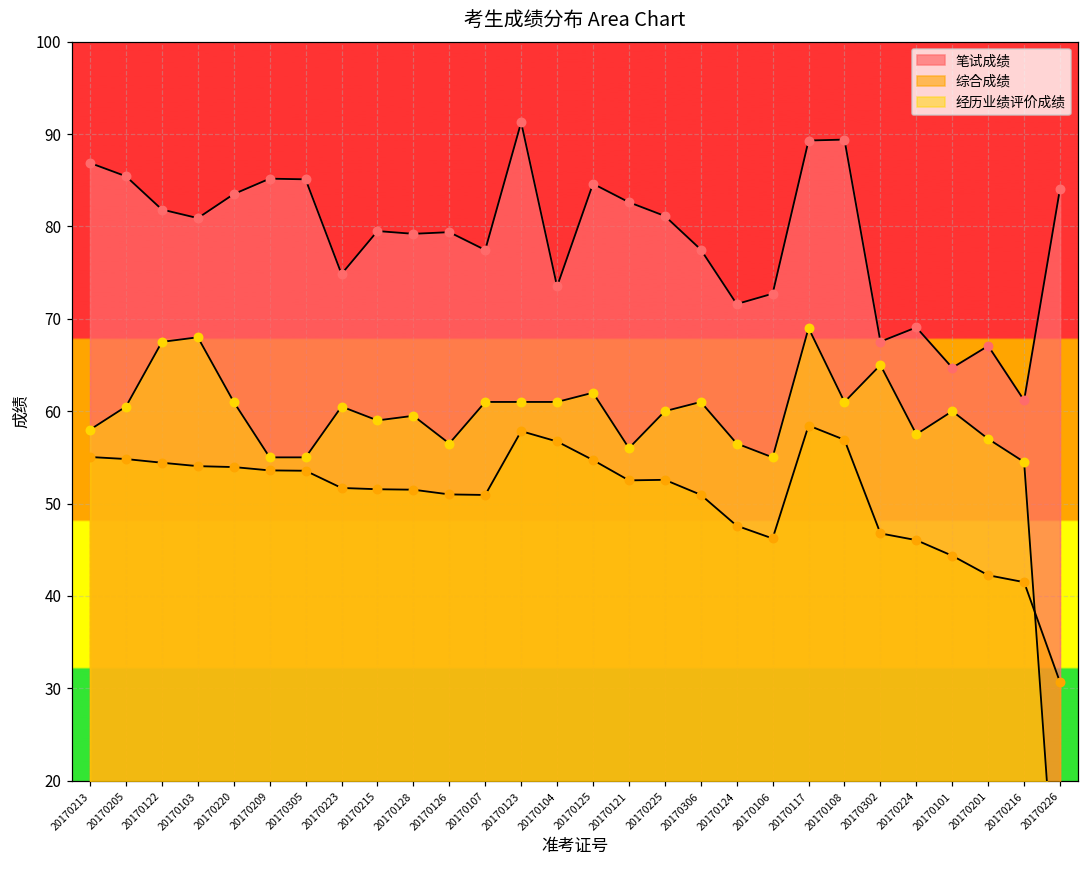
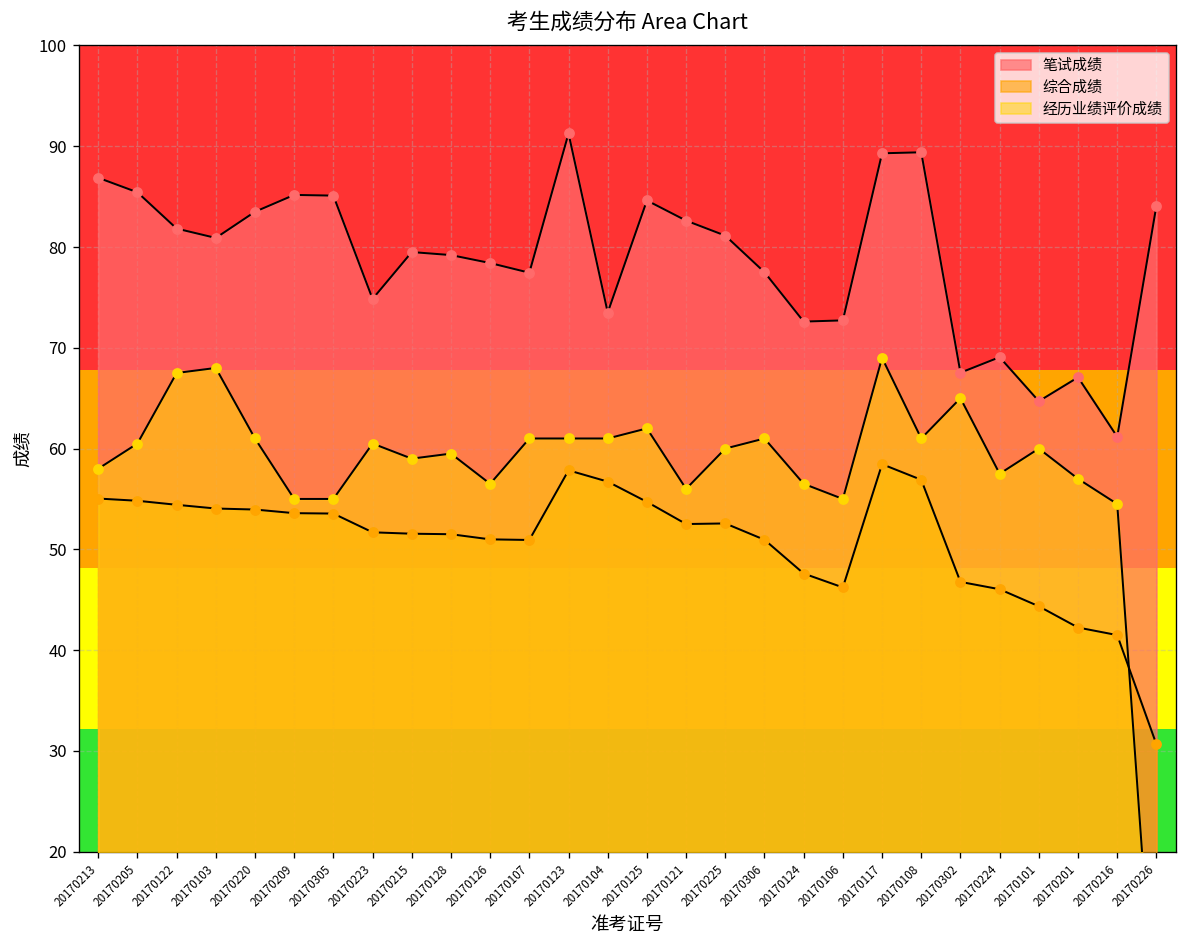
笔试成绩, 20170126: 79 -> 78
笔试成绩, 20170124: 72 -> 73
